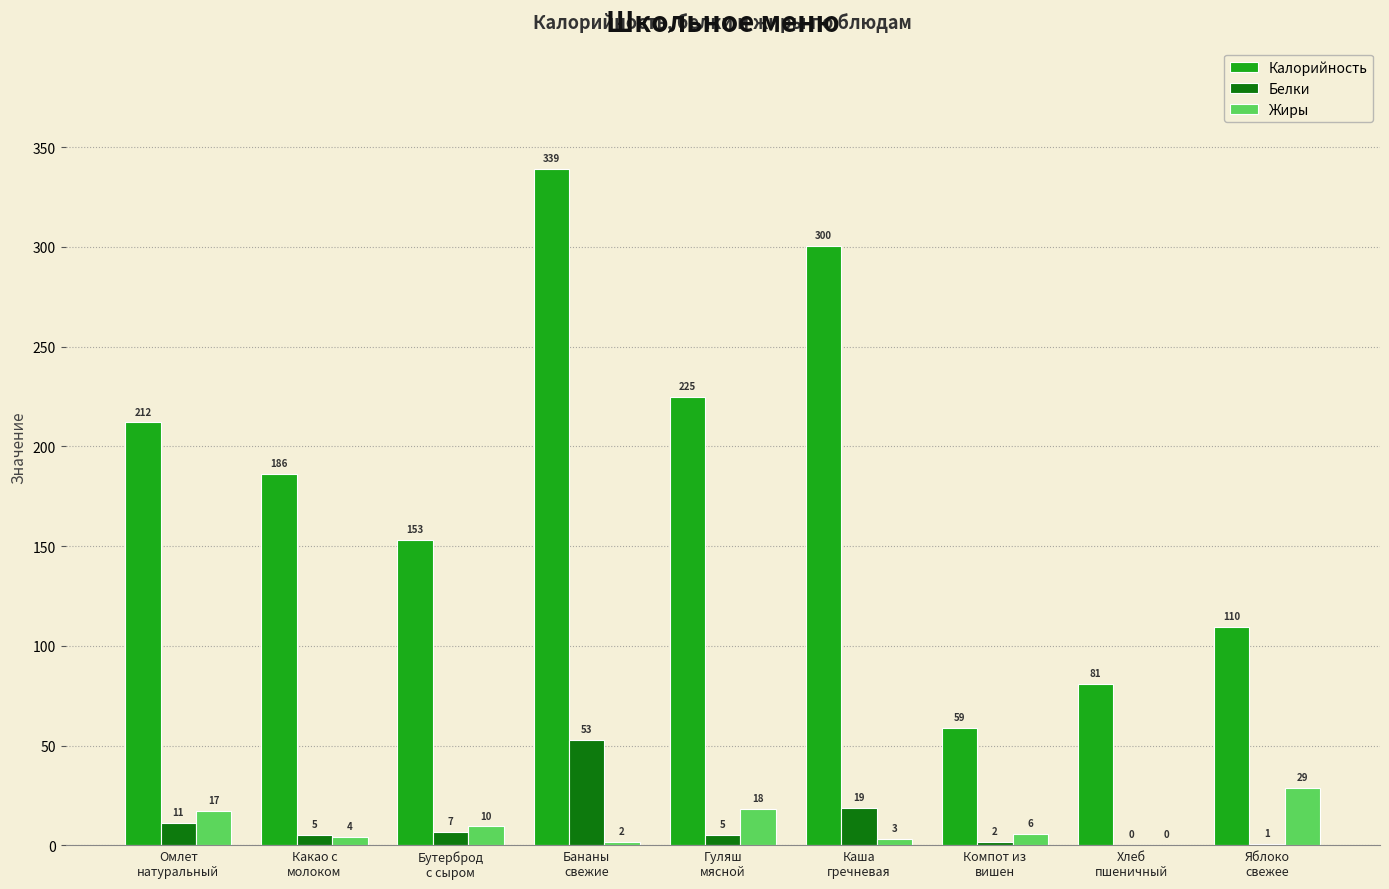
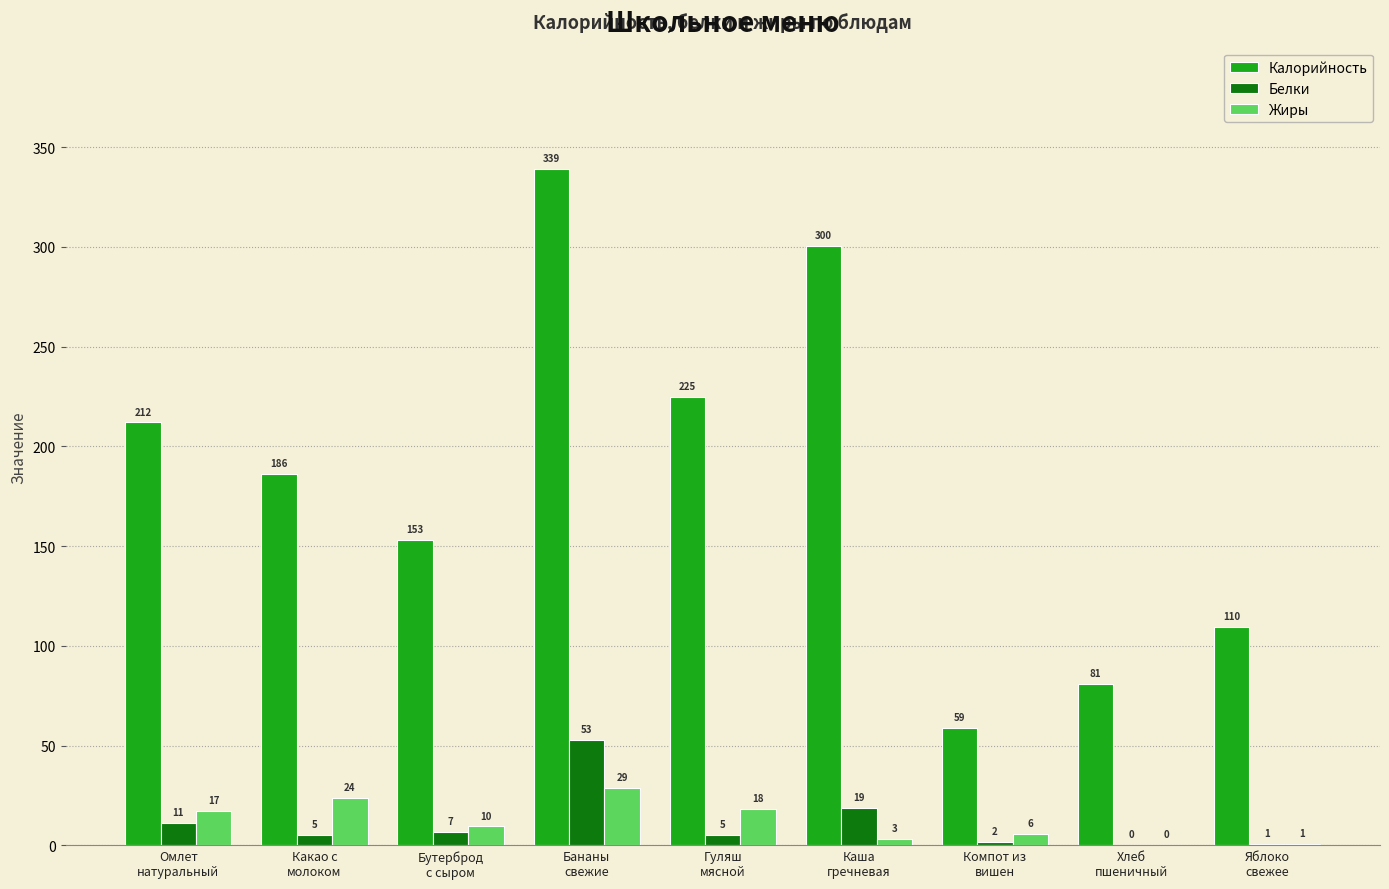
Жиры, Какао с молоком: 4 -> 24
Жиры, Бананы свежие: 2 -> 29
Жиры, Яблоко свежее: 29 -> 1
